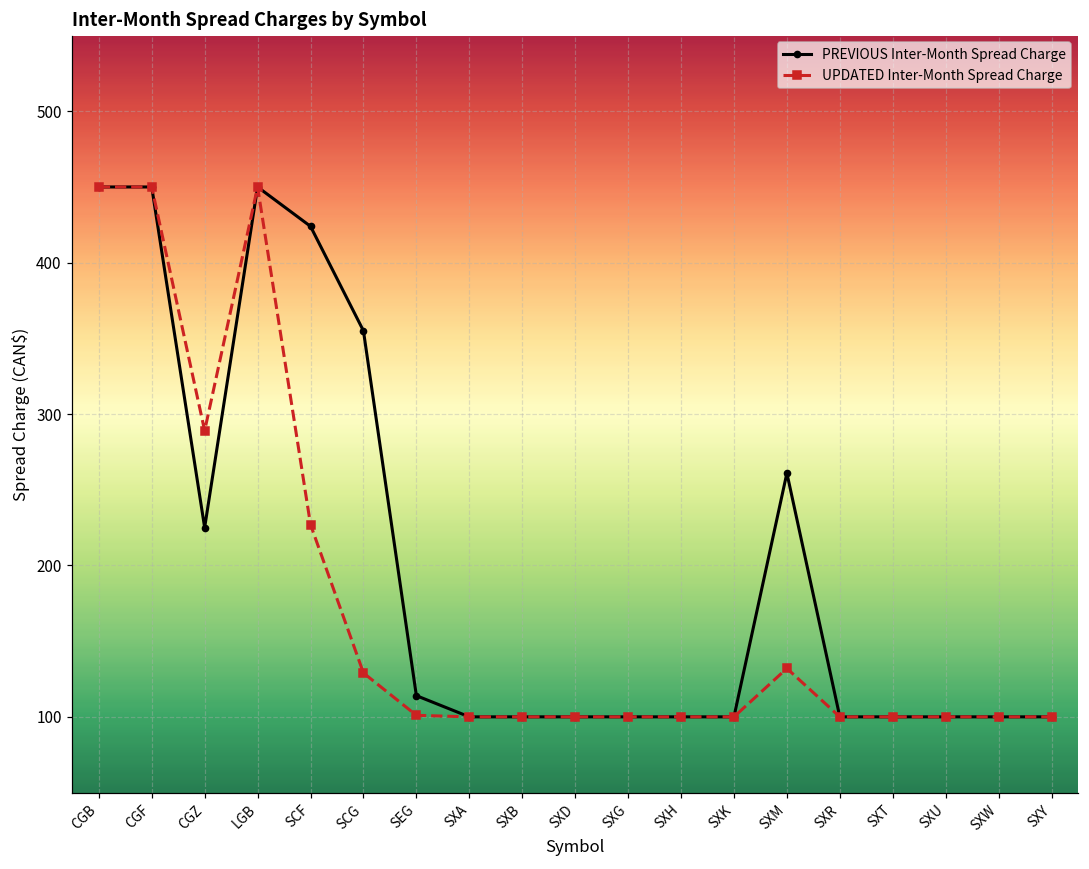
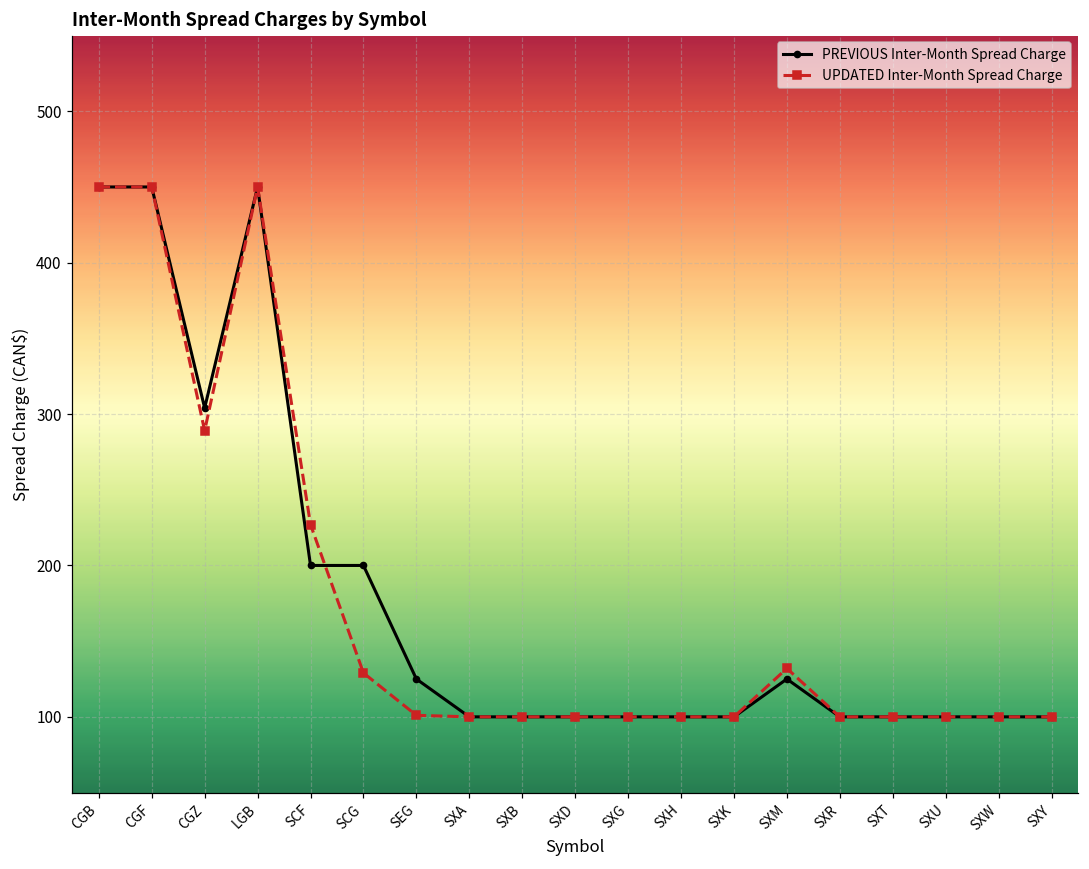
PREVIOUS Inter-Month Spread Charge, CGZ: 225 -> 304
PREVIOUS Inter-Month Spread Charge, SCF: 424 -> 200
PREVIOUS Inter-Month Spread Charge, SCG: 355 -> 200
PREVIOUS Inter-Month Spread Charge, SEG: 114 -> 125
PREVIOUS Inter-Month Spread Charge, SXM: 261 -> 125
